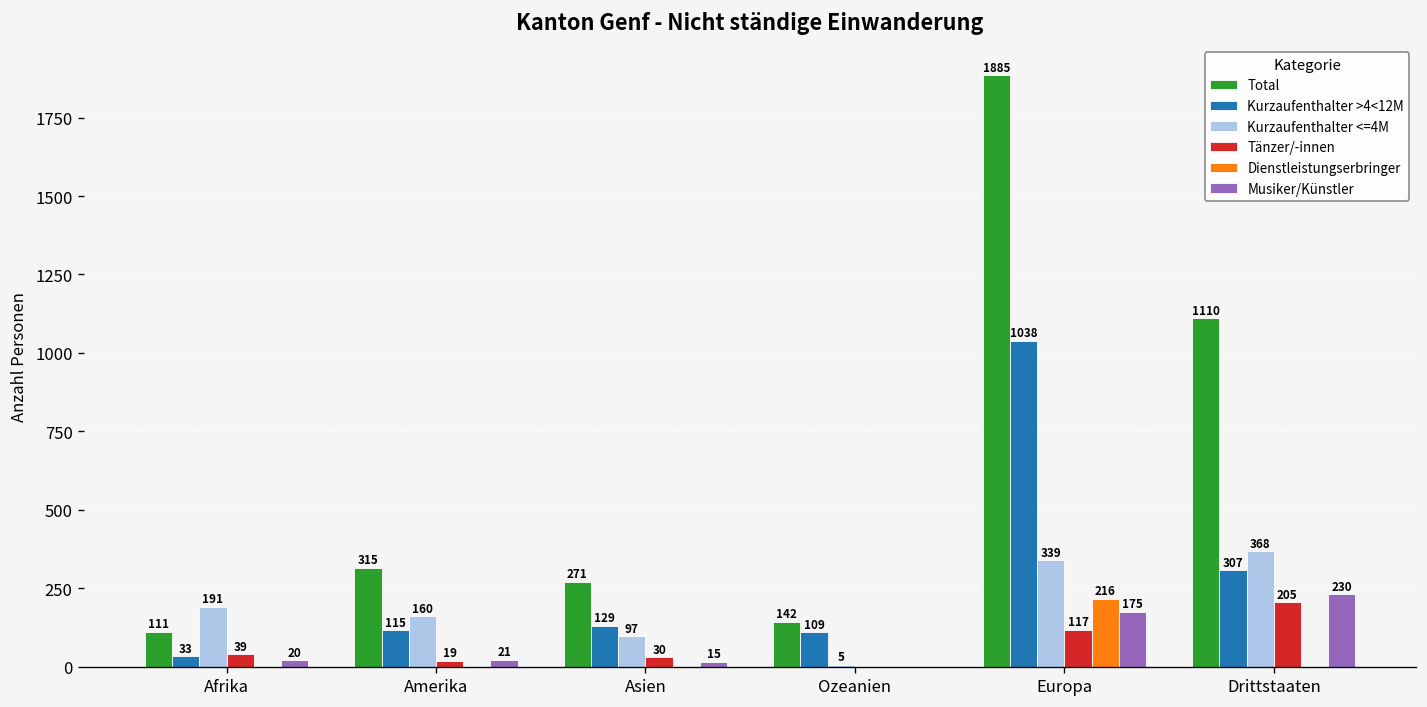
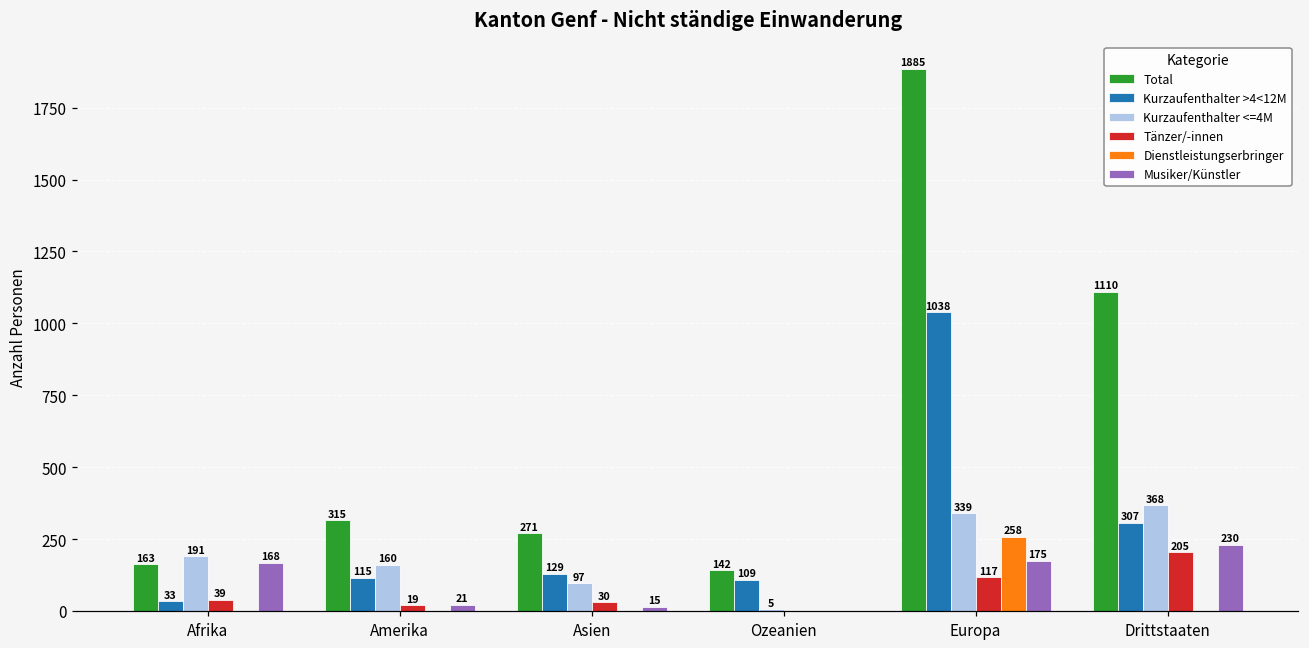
Total, Afrika: 111 -> 163
Musiker/Künstler, Afrika: 20 -> 168
Dienstleistungserbringer, Europa: 216 -> 258
